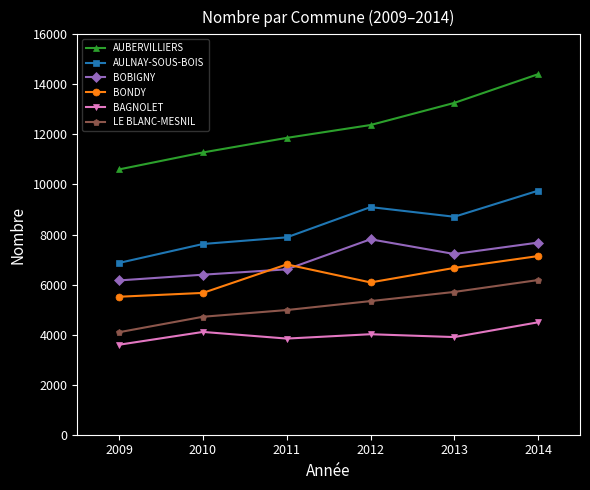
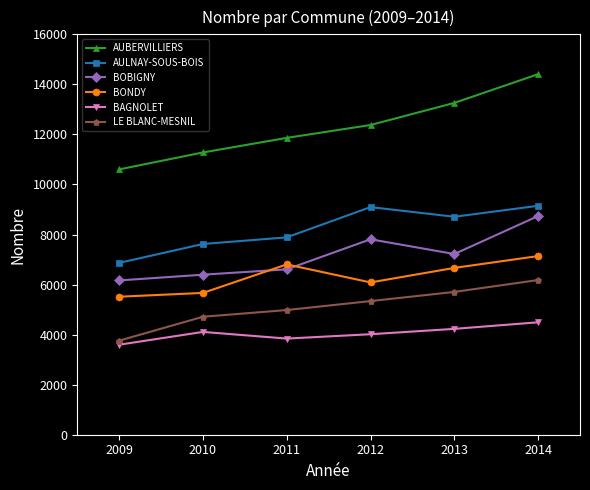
LE BLANC-MESNIL, 2009: 4100 -> 3800
BAGNOLET, 2013: 3900 -> 4200
AULNAY-SOUS-BOIS, 2014: 9800 -> 9100
BOBIGNY, 2014: 7700 -> 8700
